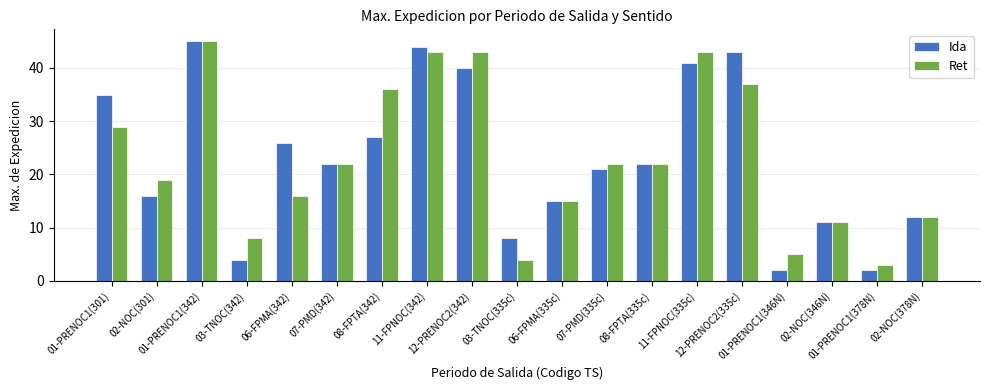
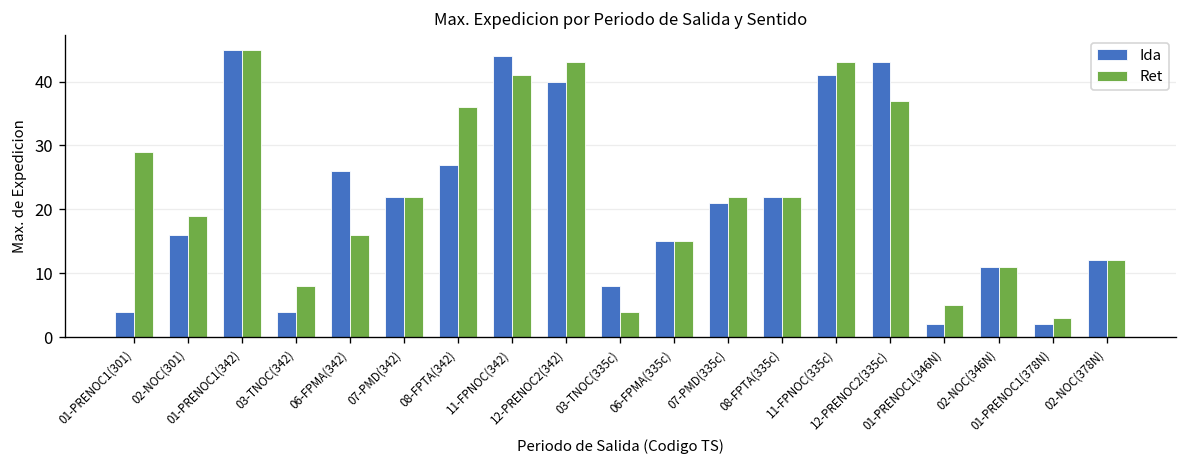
Ida, 01-PRENOC1(301): 35 -> 4
Ret, 11-FPNOC(342): 43 -> 41
